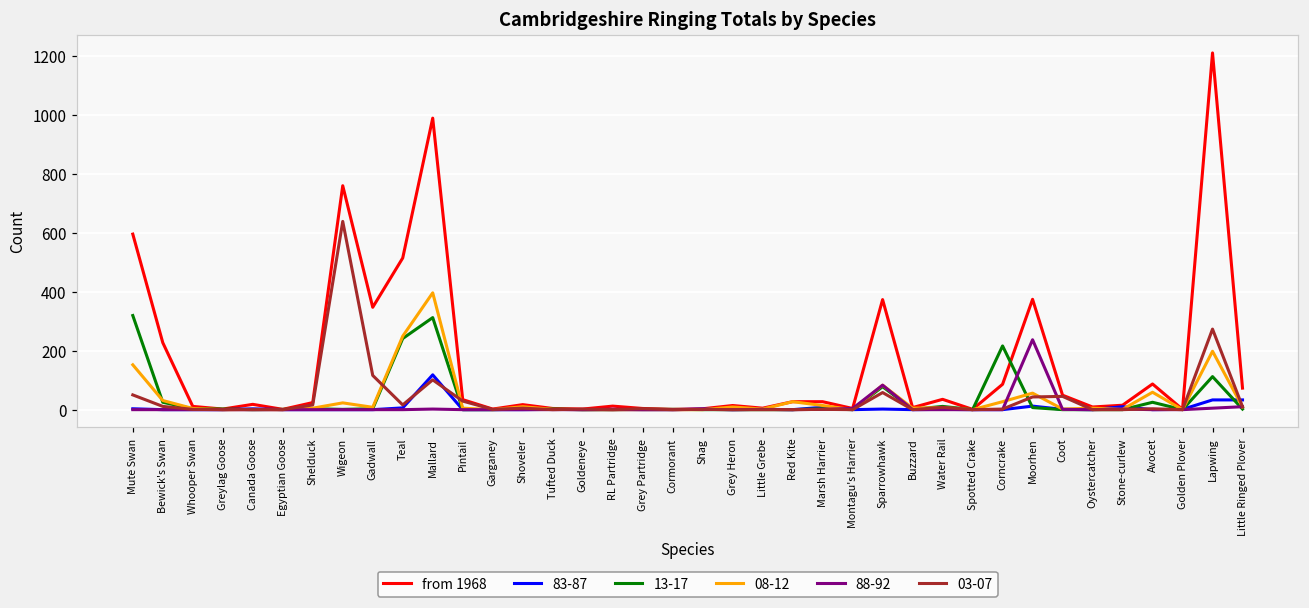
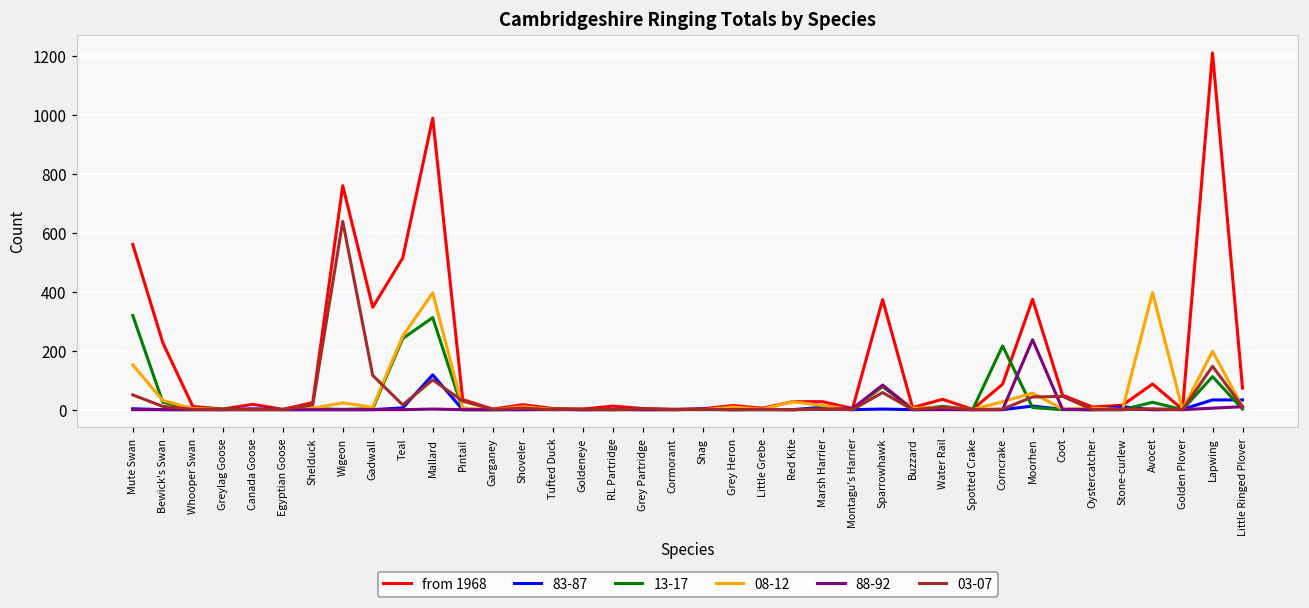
from 1968, Mute Swan: 600 -> 560
08-12, Avocet: 60 -> 400
03-07, Lapwing: 270 -> 150
